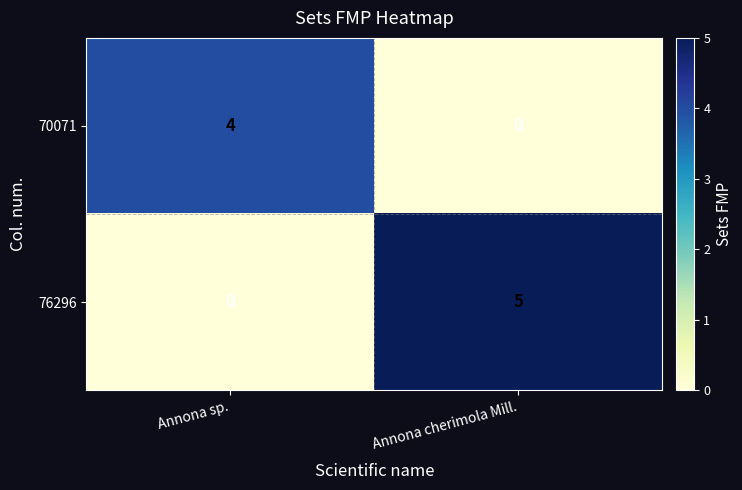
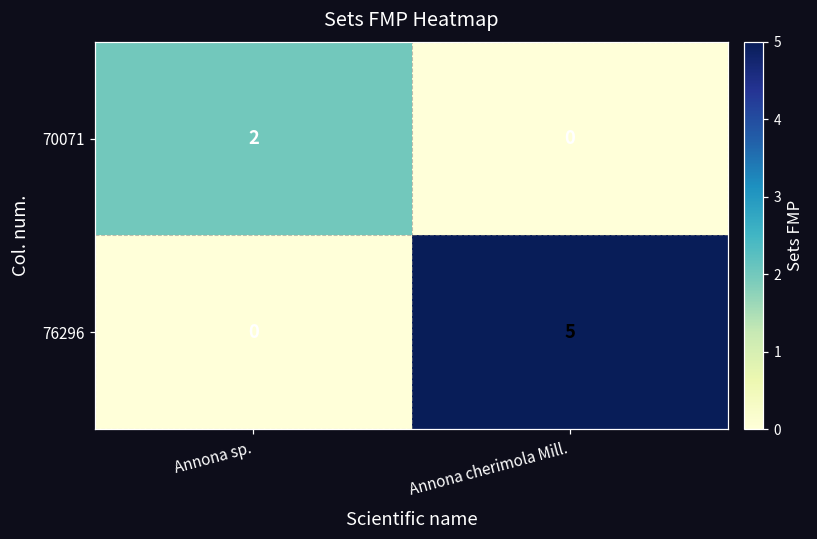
70071, Annona sp.: 4 -> 2
